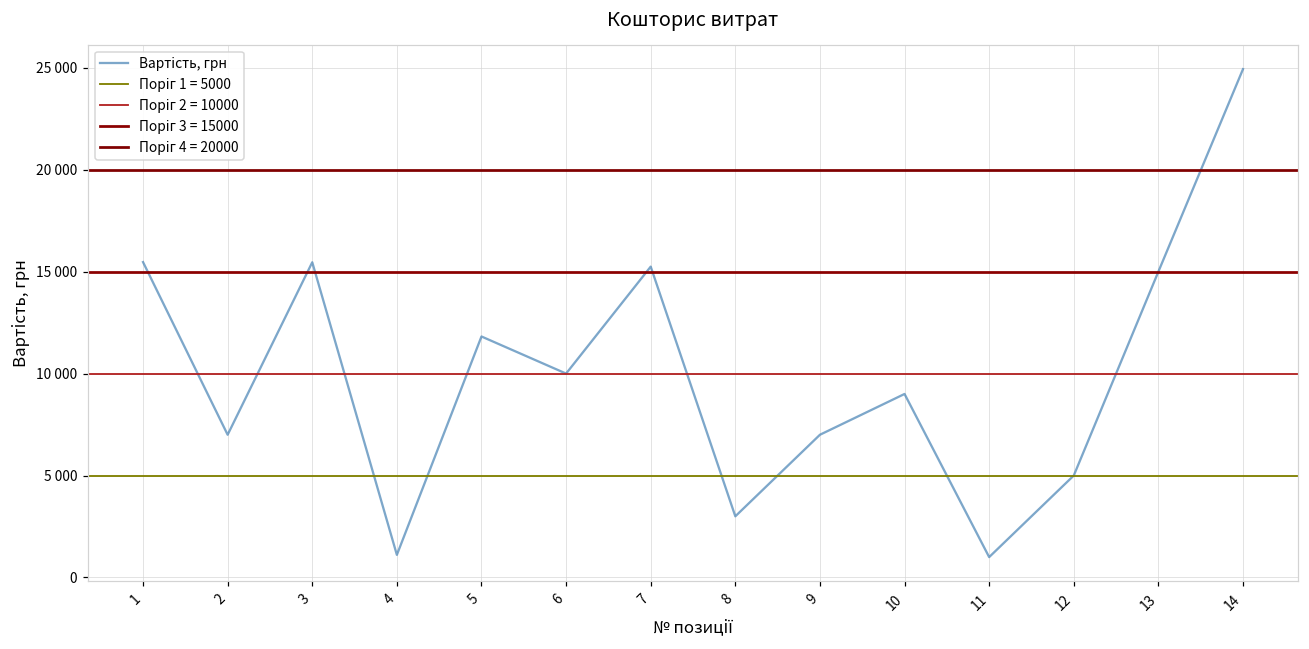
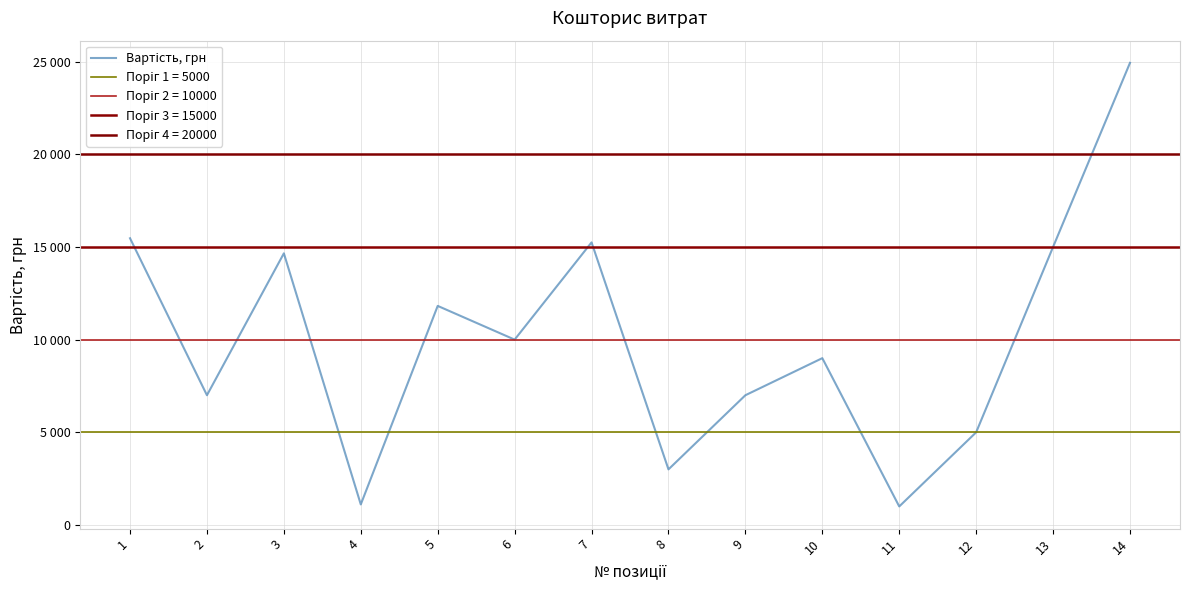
3: 15500 -> 14700
